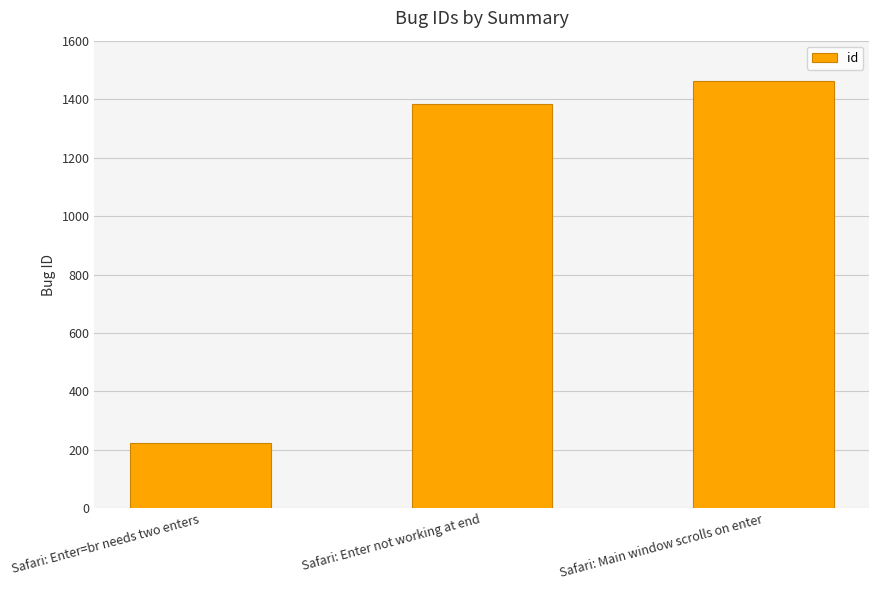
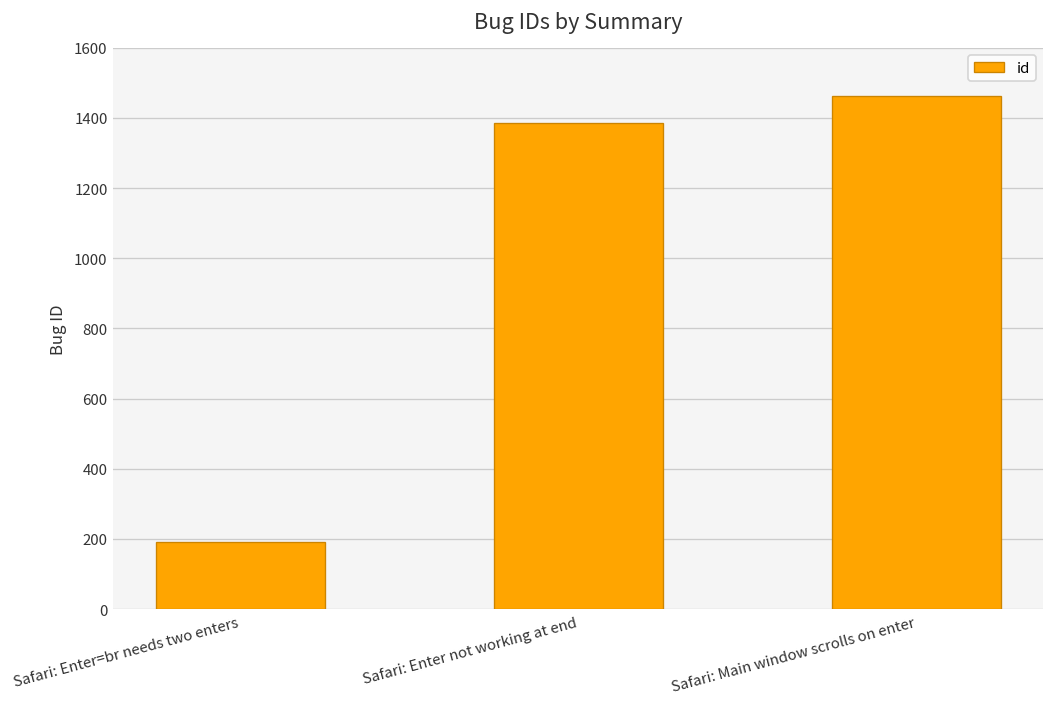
Safari: Enter=br needs two enters: 220 -> 190
